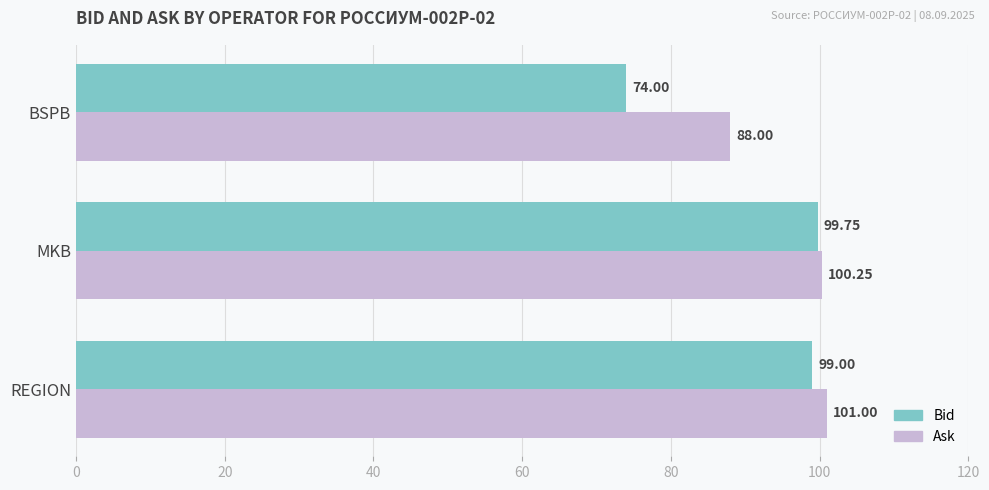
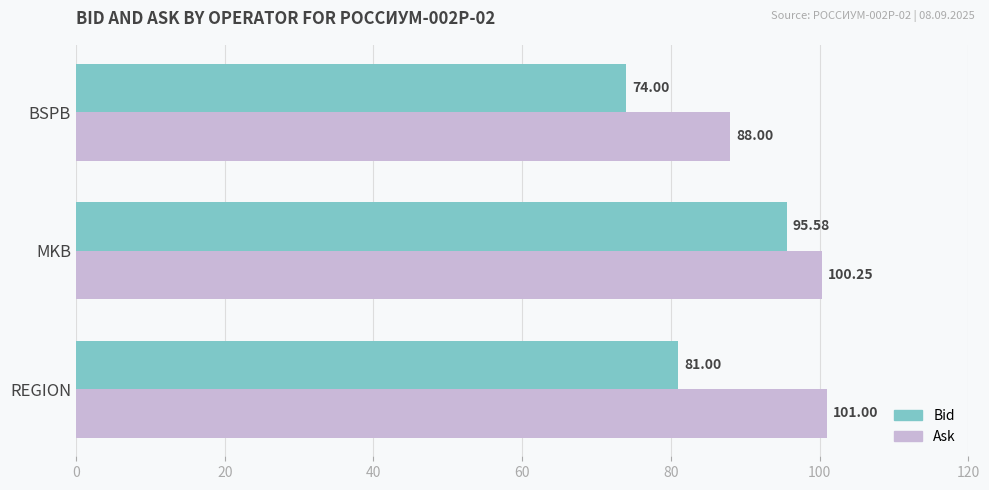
Bid, MKB: 99.75 -> 95.58
Bid, REGION: 99.00 -> 81.00
